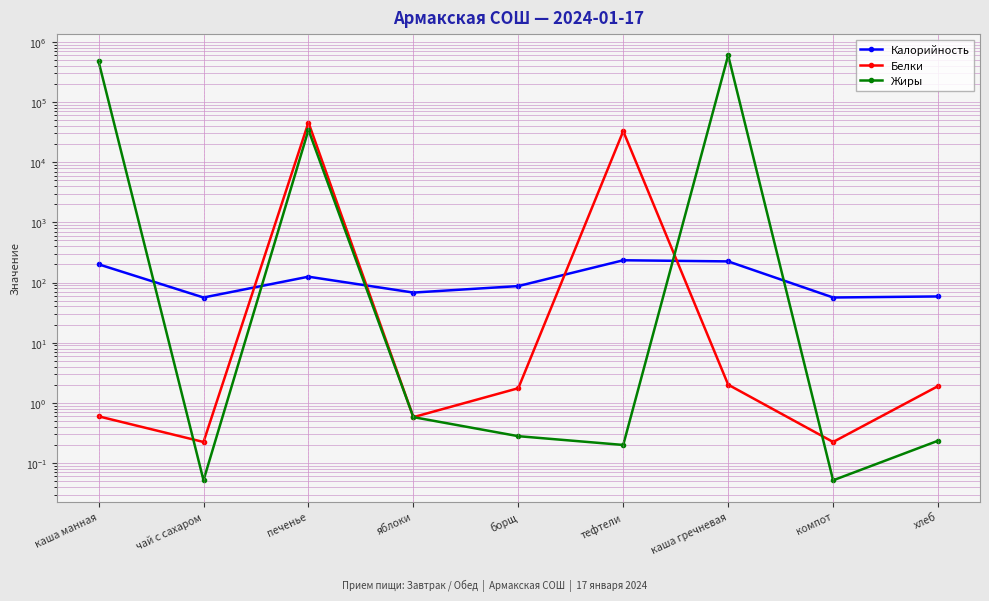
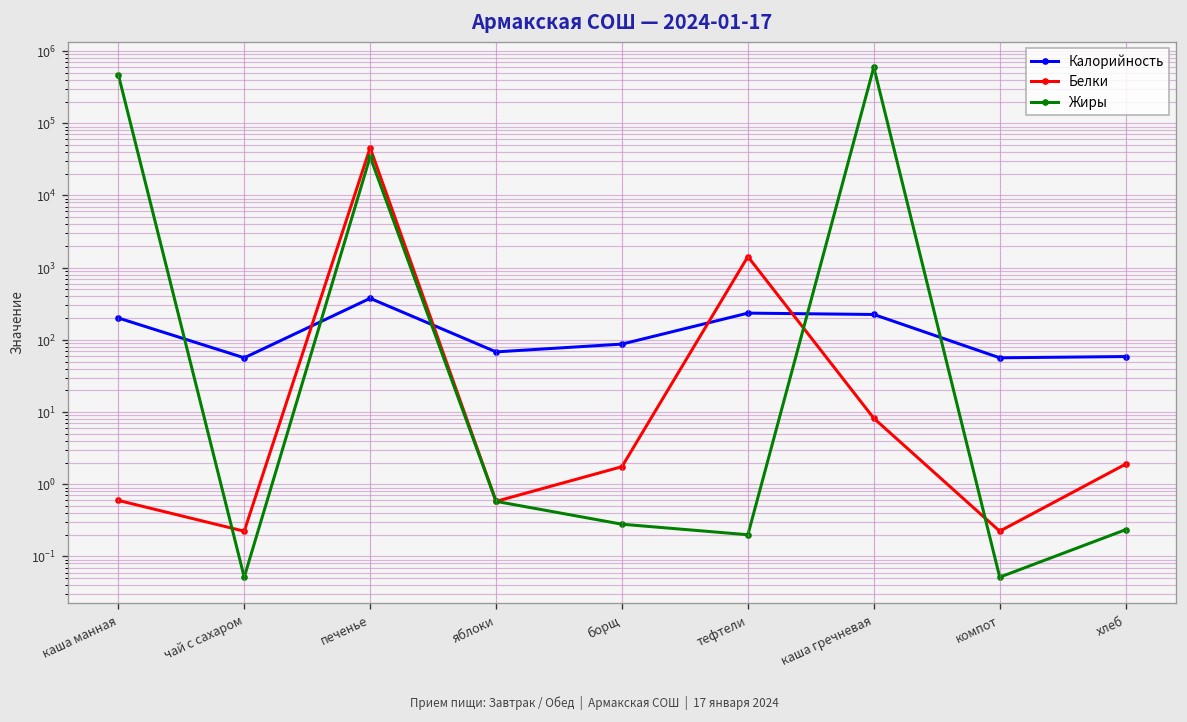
Калорийность, печенье: 130 -> 400
Белки, тефтели: 30000 -> 1400
Белки, каша гречневая: 2.0 -> 8
